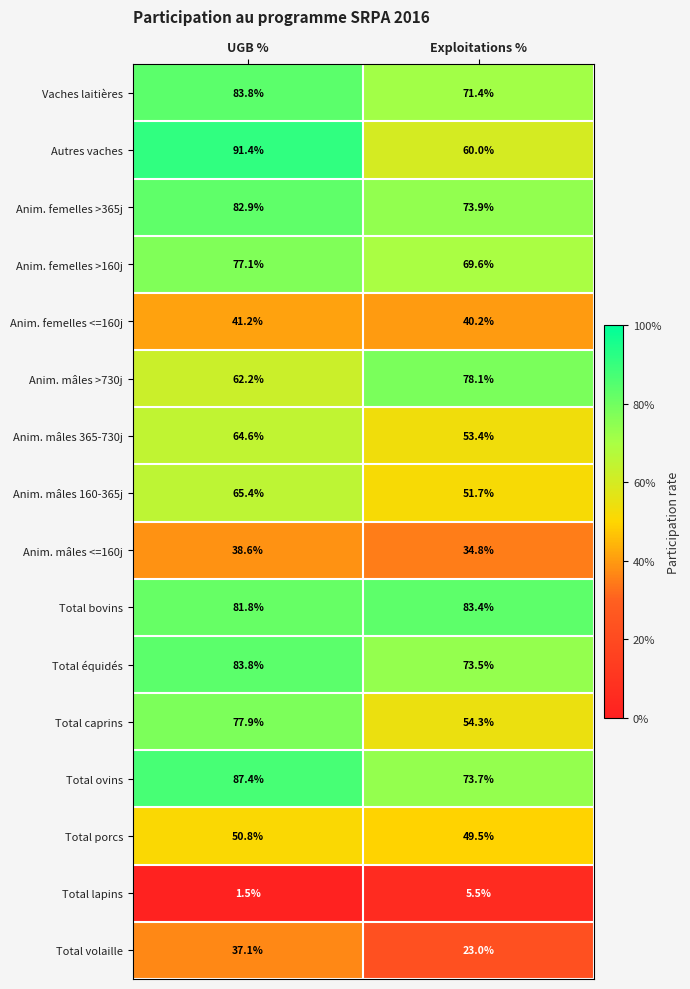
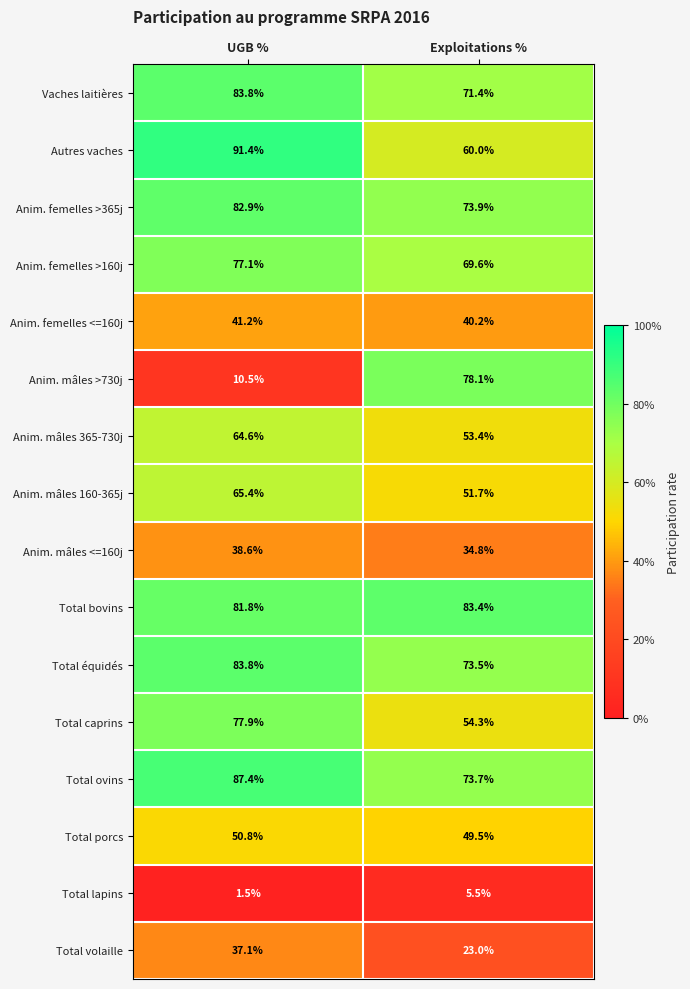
Anim. mâles >730j, UGB %: 62.2% -> 10.5%
